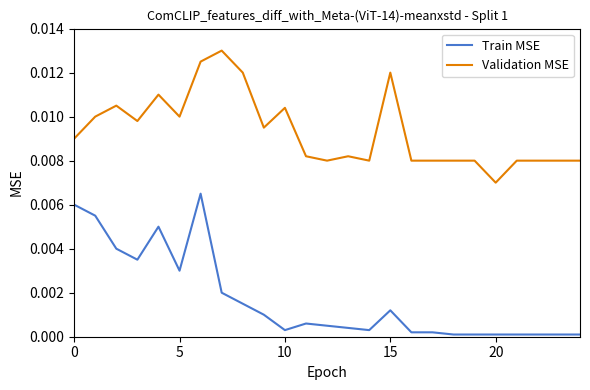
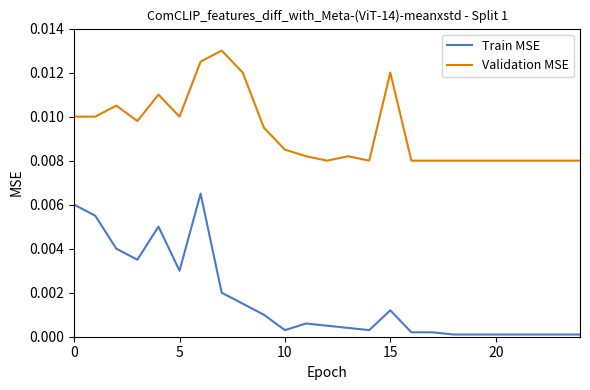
Validation MSE, 0: 0.009 -> 0.010
Validation MSE, 10: 0.0104 -> 0.0085
Validation MSE, 20: 0.007 -> 0.008
